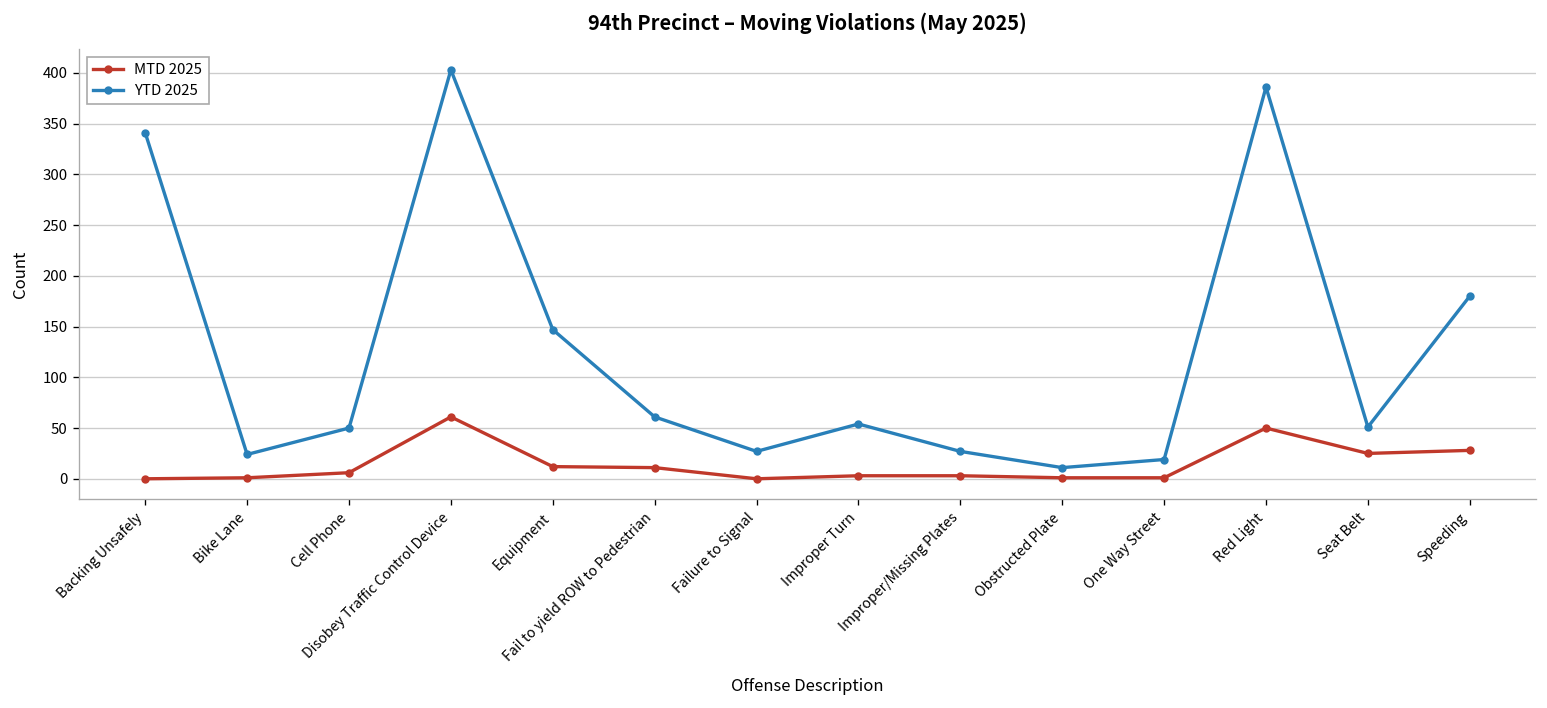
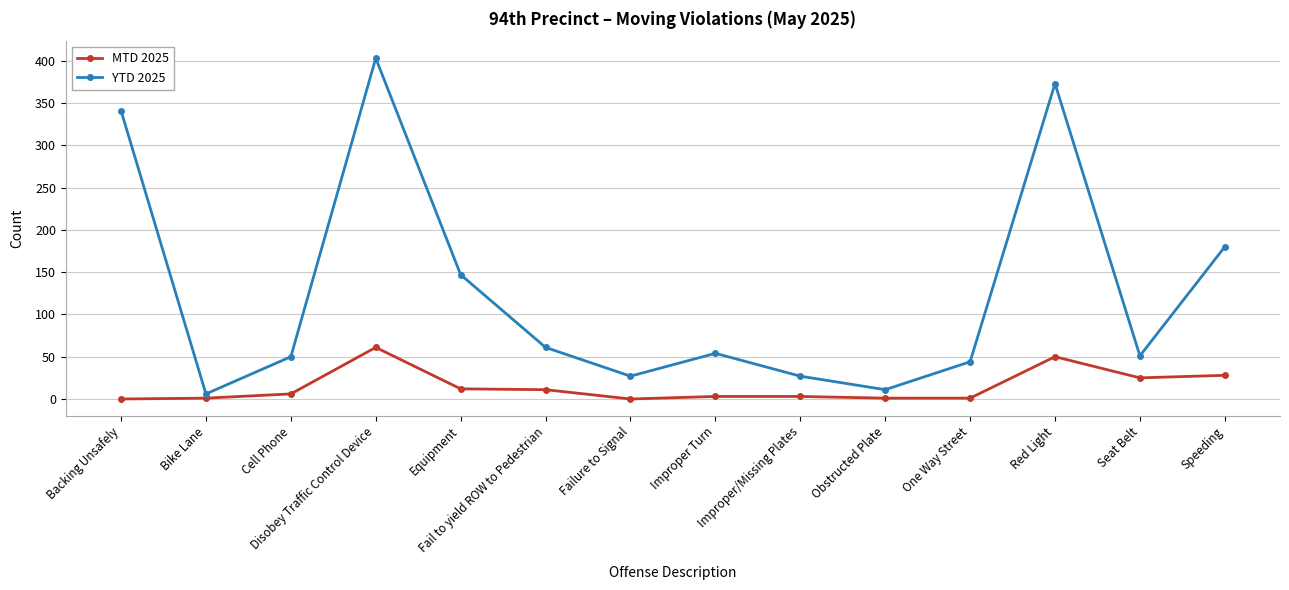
YTD 2025, Bike Lane: 20 -> 10
YTD 2025, One Way Street: 20 -> 40
YTD 2025, Red Light: 390 -> 370
